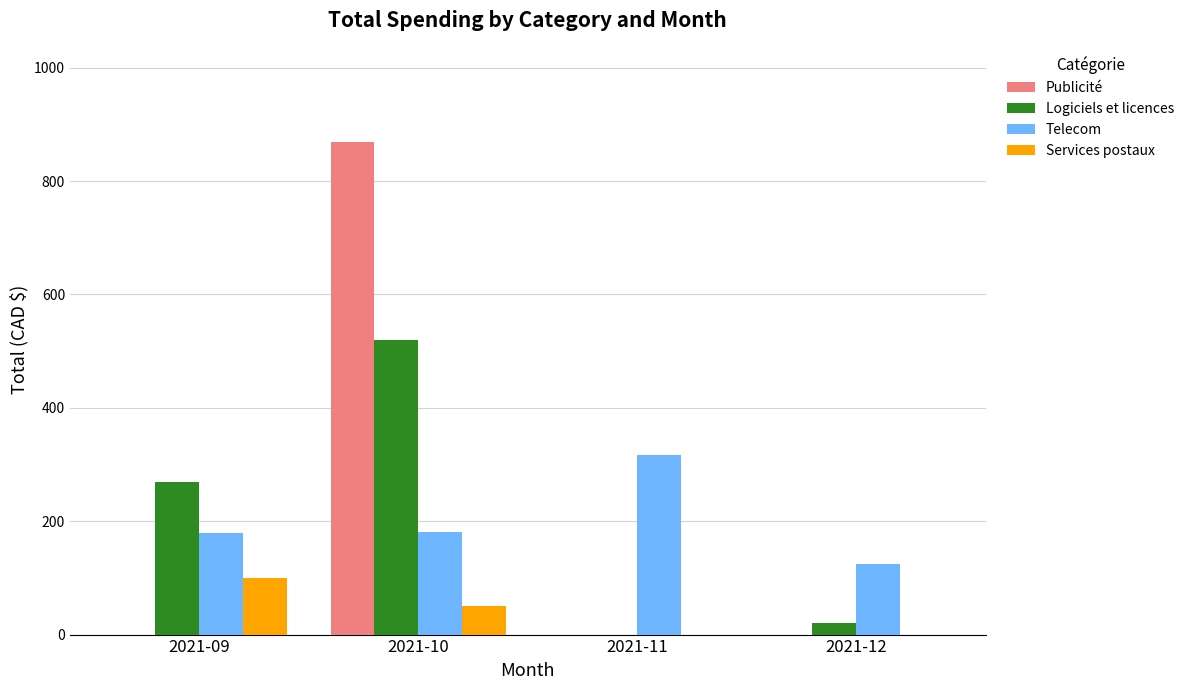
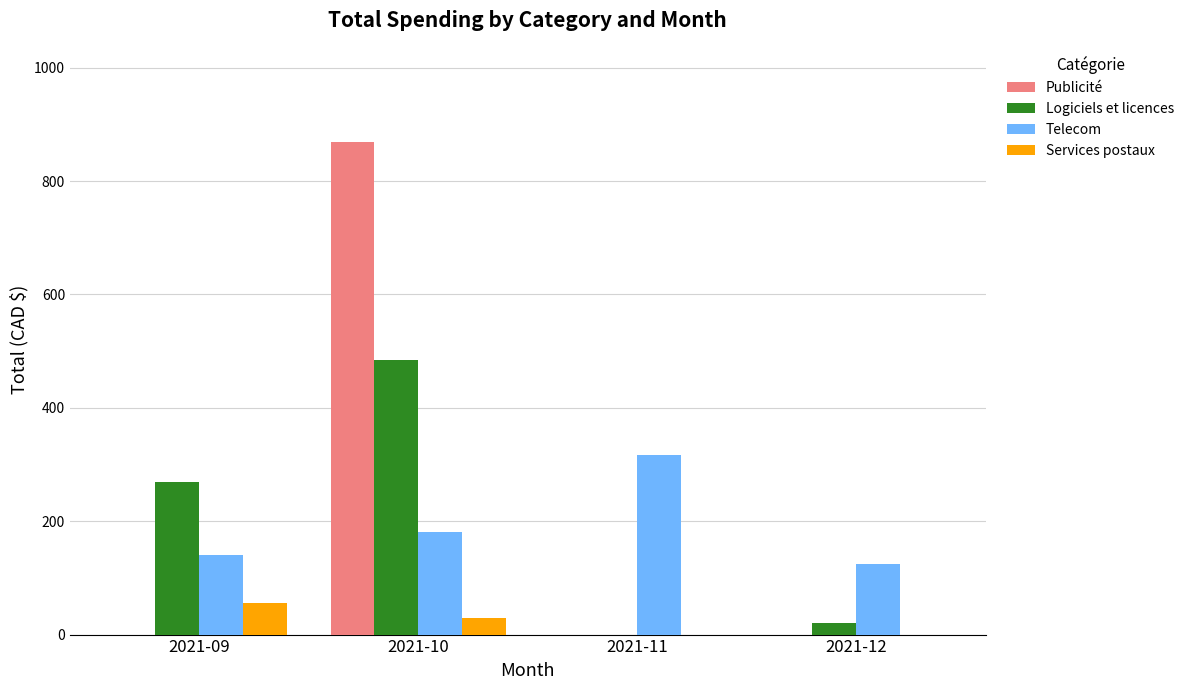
Telecom, 2021-09: 180 -> 140
Services postaux, 2021-09: 100 -> 60
Logiciels et licences, 2021-10: 520 -> 480
Services postaux, 2021-10: 50 -> 30
